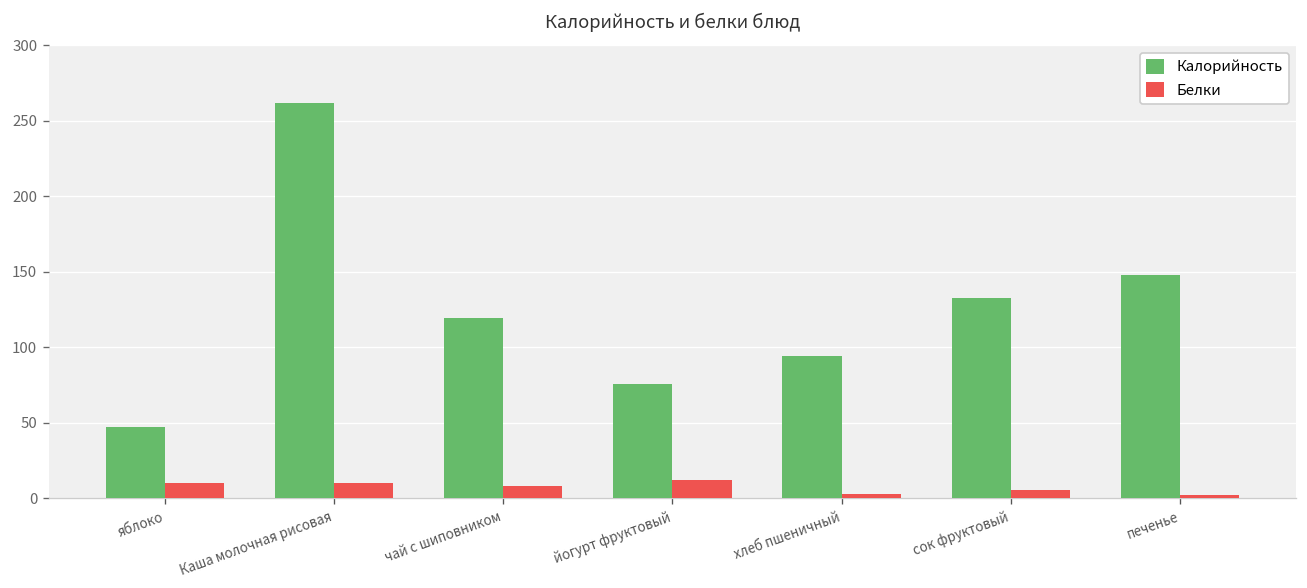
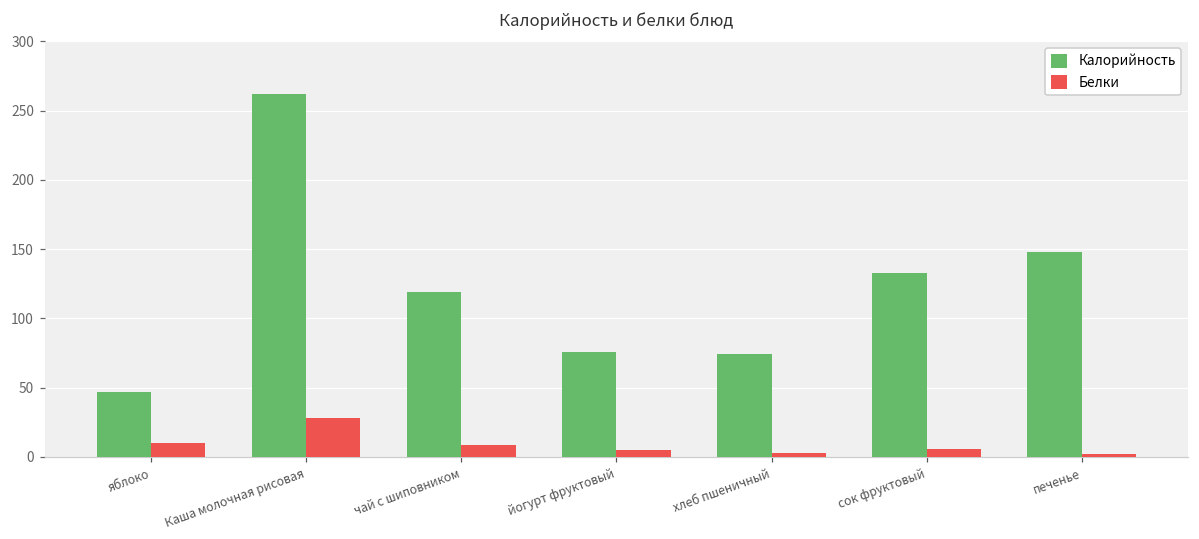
Белки, Каша молочная рисовая: 10 -> 28
Белки, йогурт фруктовый: 12 -> 5
Калорийность, хлеб пшеничный: 94 -> 74
